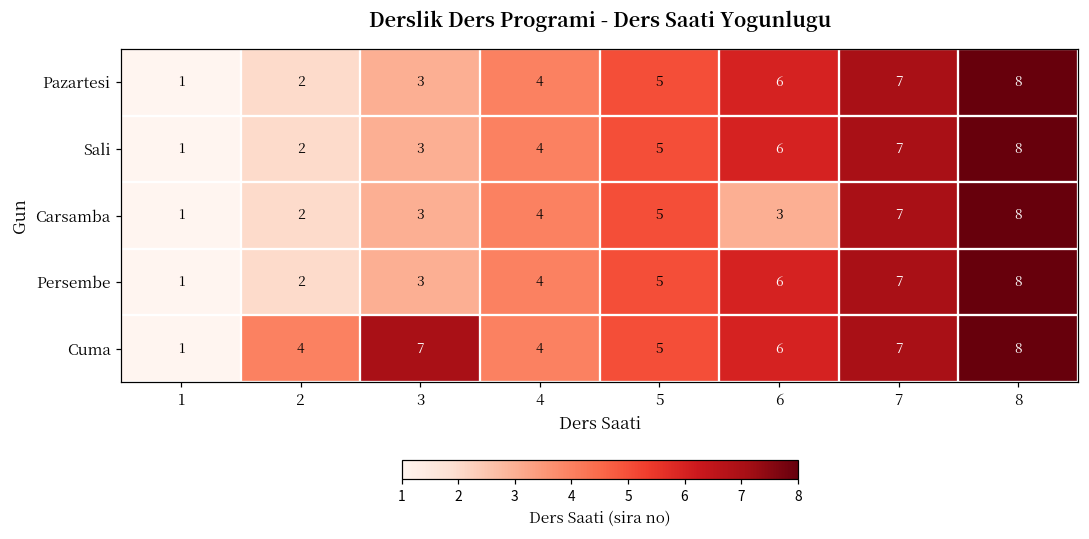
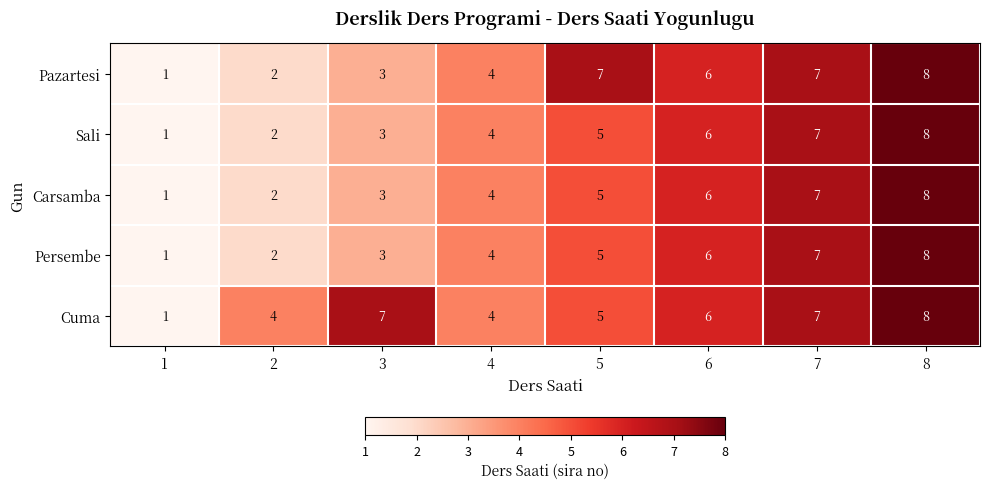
Pazartesi, 5: 5 -> 7
Carsamba, 6: 3 -> 6
